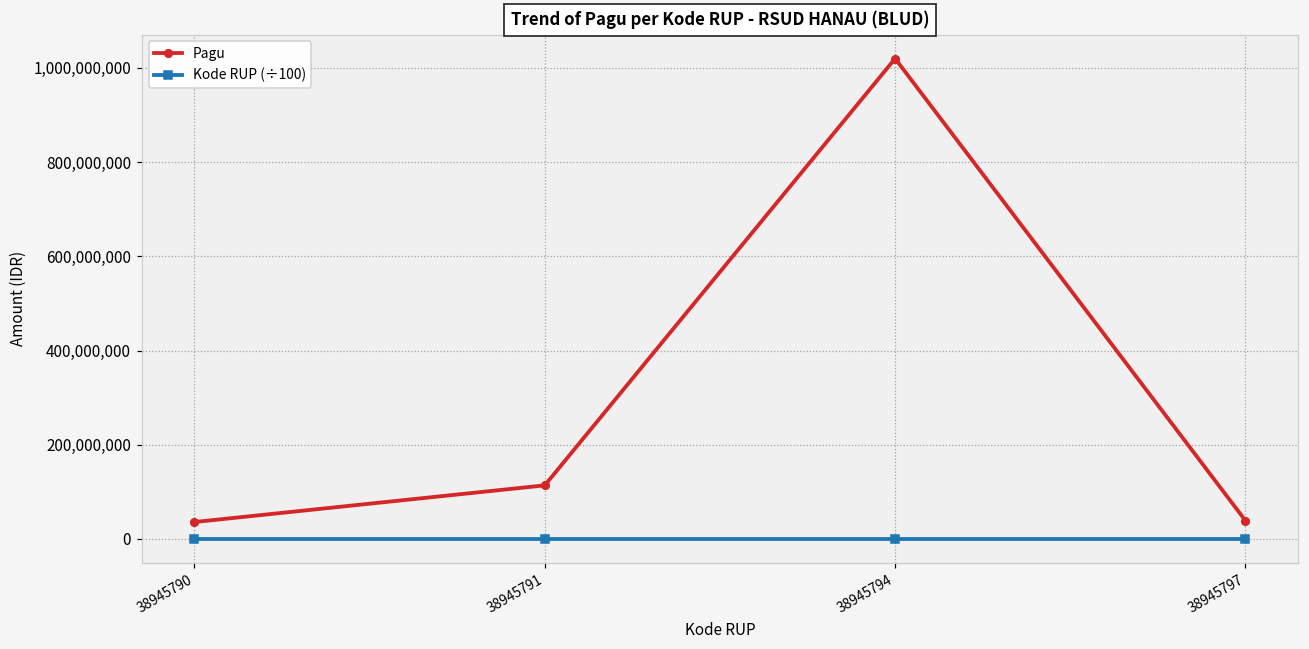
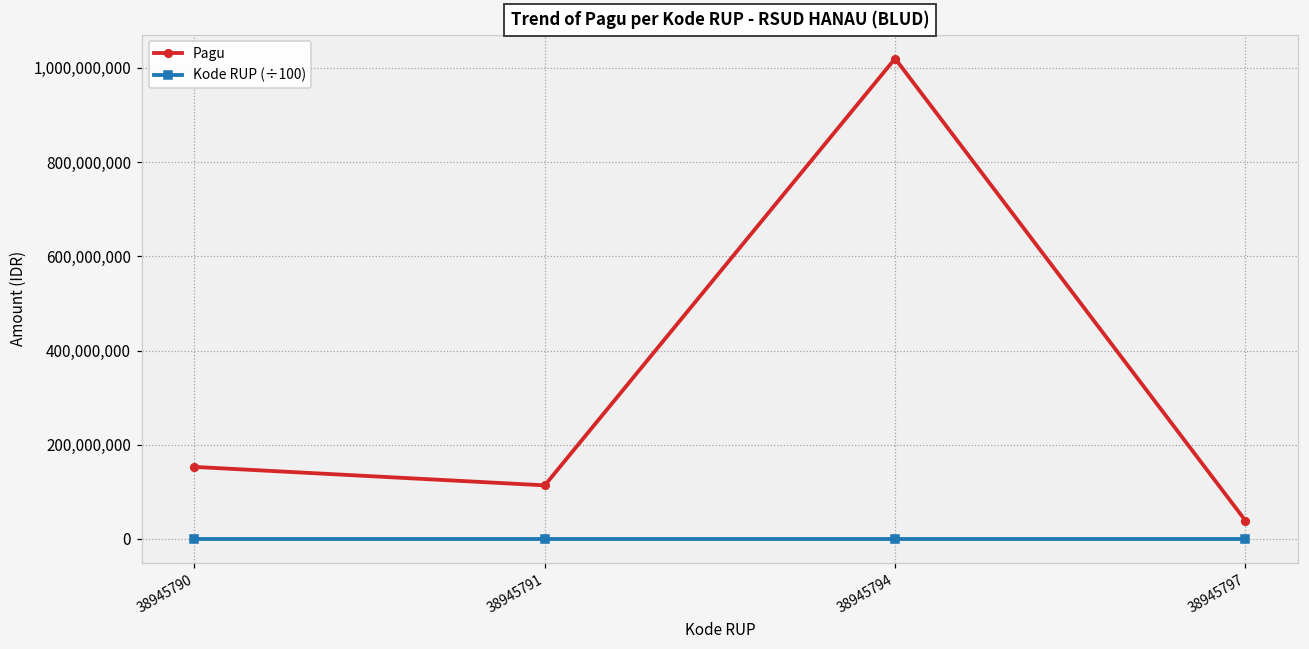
Pagu, 38945790: 40,000,000 -> 150,000,000
